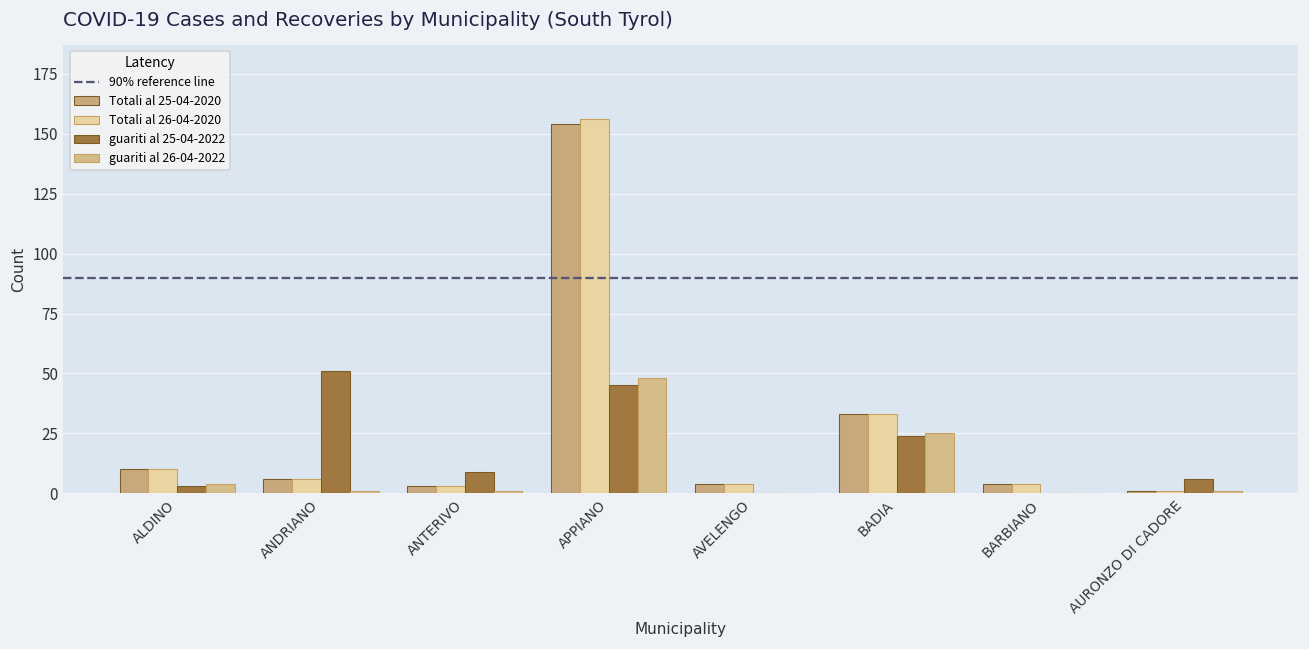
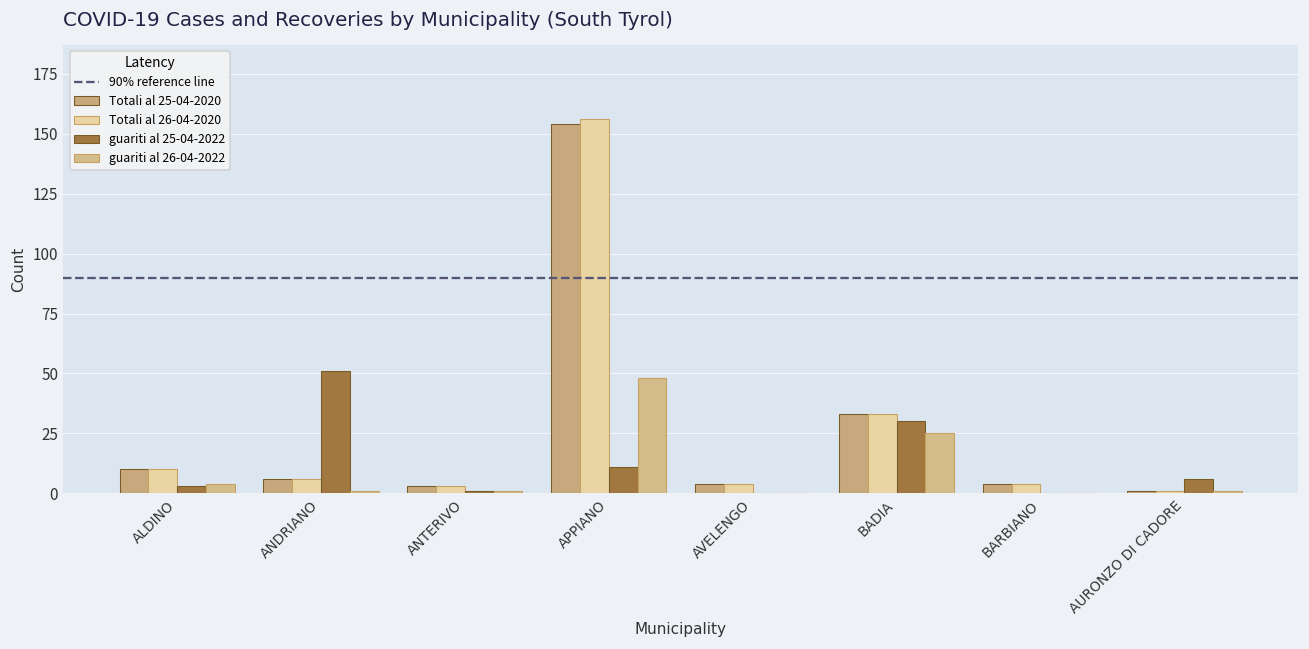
guariti al 25-04-2022, ANTERIVO: 9 -> 1
guariti al 25-04-2022, APPIANO: 45 -> 11
guariti al 25-04-2022, BADIA: 24 -> 30
